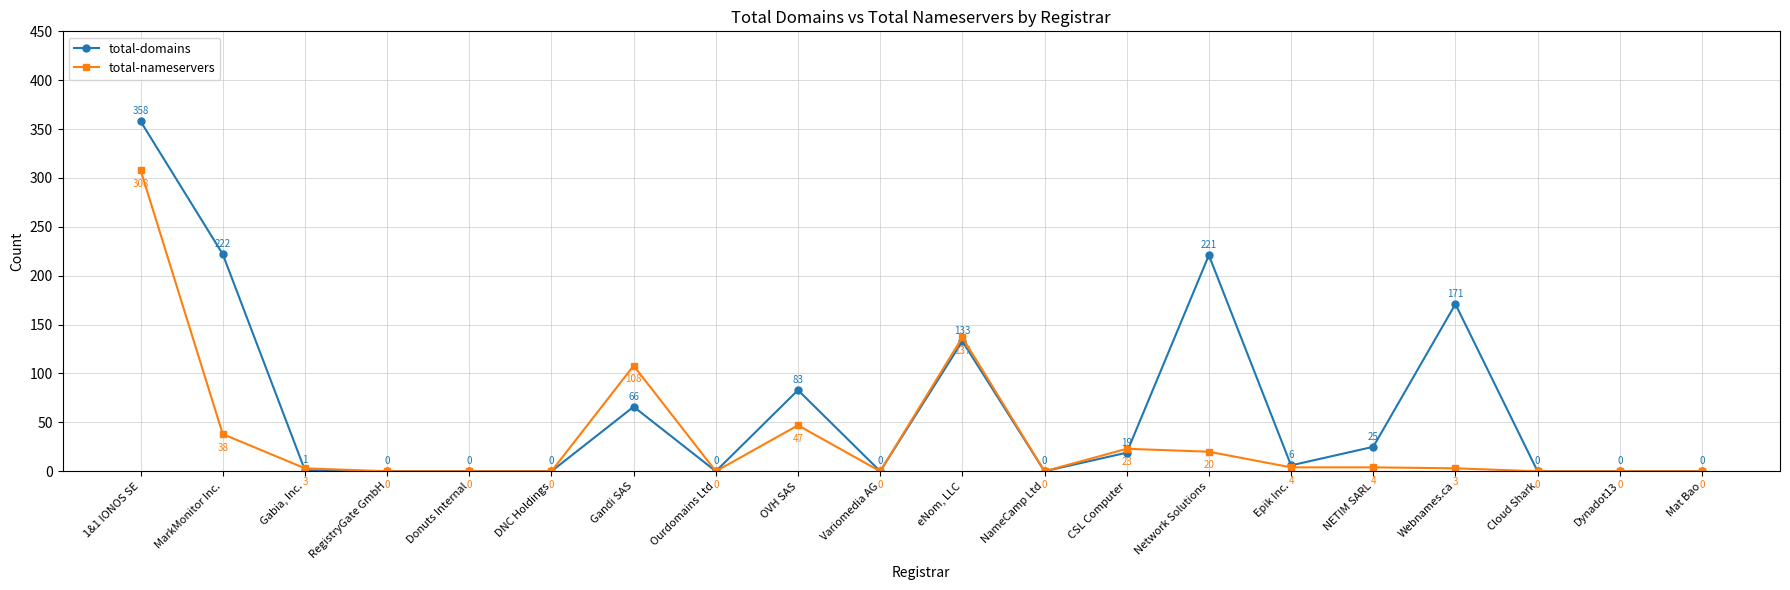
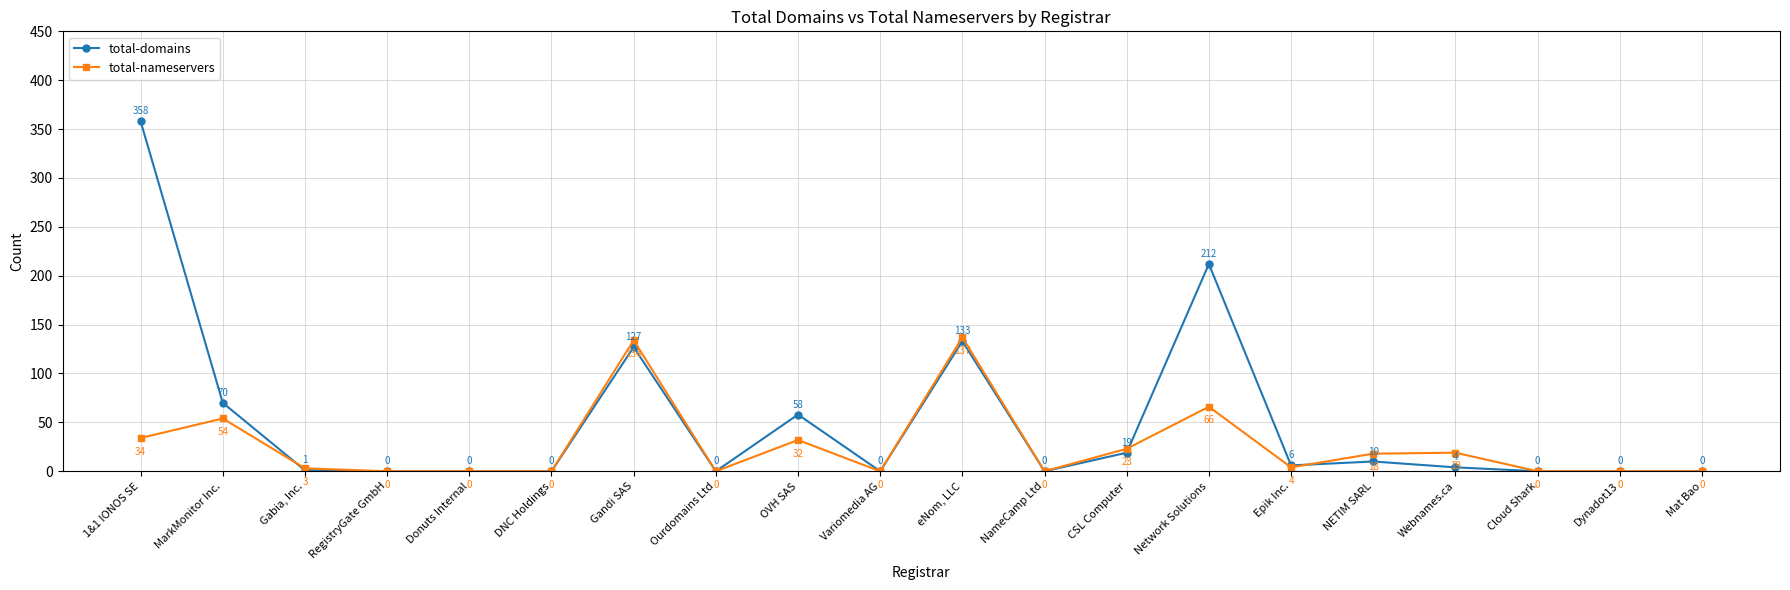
total-nameservers, 1&1 IONOS SE: 308 -> 34
total-domains, MarkMonitor Inc.: 222 -> 70
total-nameservers, MarkMonitor Inc.: 38 -> 54
total-domains, Gandi SAS: 66 -> 127
total-nameservers, Gandi SAS: 108 -> 134
total-domains, OVH SAS: 83 -> 58
total-nameservers, OVH SAS: 47 -> 32
total-domains, Network Solutions: 221 -> 212
total-nameservers, Network Solutions: 20 -> 66
total-domains, NETIM SARL: 25 -> 10
total-nameservers, NETIM SARL: 4 -> 18
total-domains, Webnames.ca: 171 -> 4
total-nameservers, Webnames.ca: 3 -> 19
